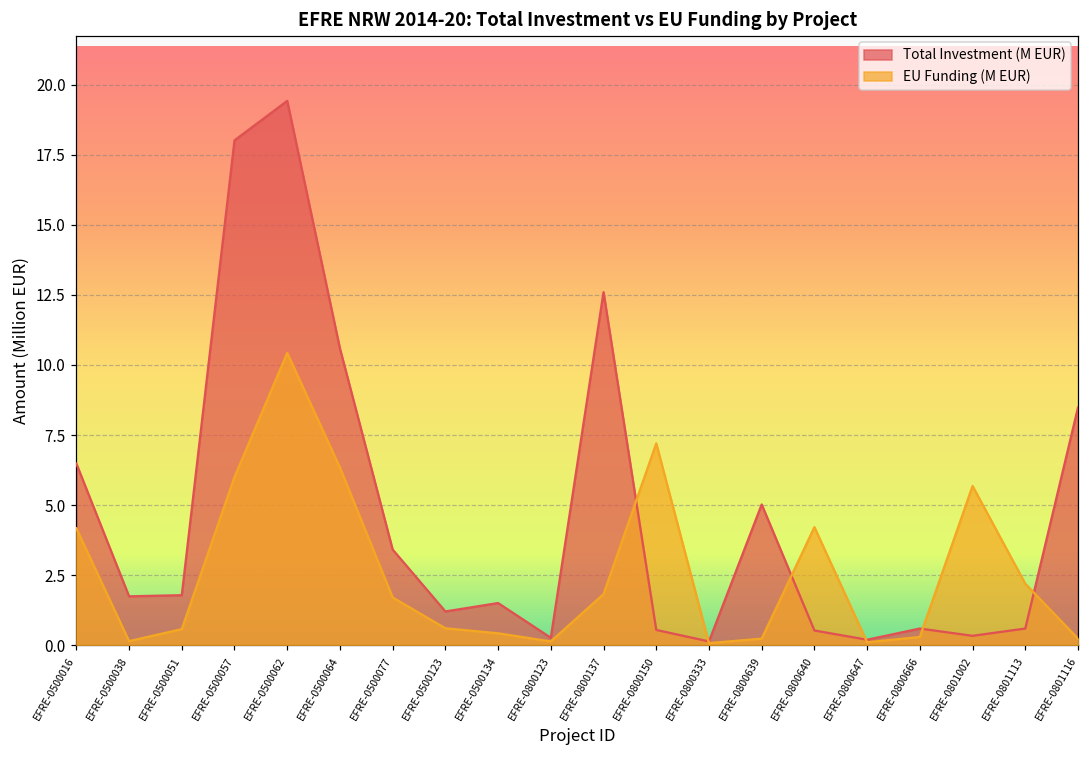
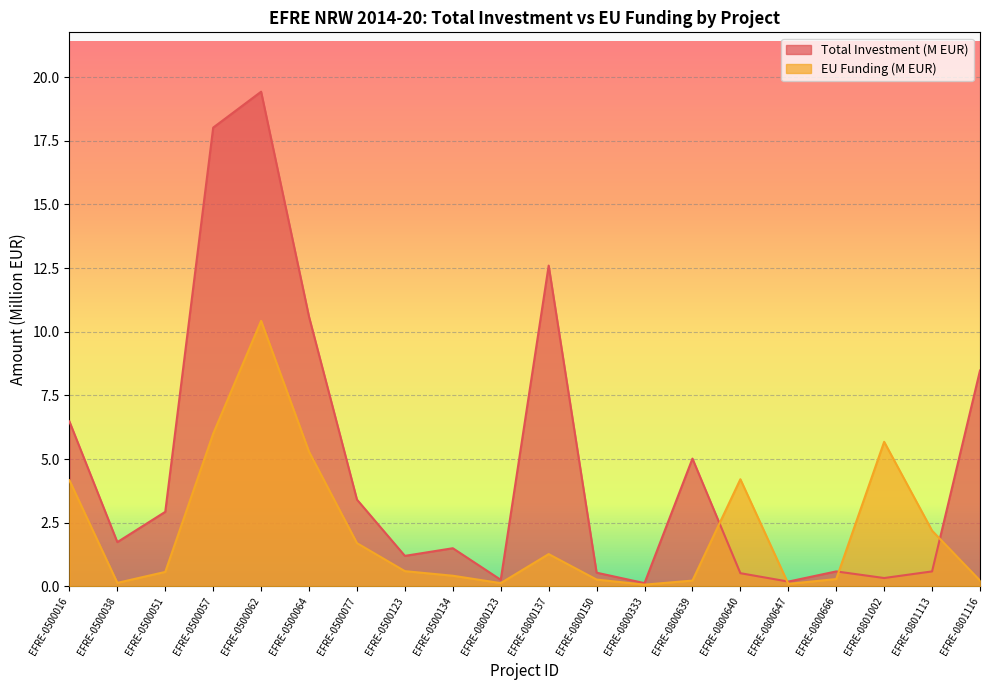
Total Investment (M EUR), EFRE-0500051: 1.8 -> 2.9
EU Funding (M EUR), EFRE-0500064: 6.3 -> 5.3
EU Funding (M EUR), EFRE-0800137: 1.8 -> 1.3
EU Funding (M EUR), EFRE-0800150: 7.2 -> 0.3
